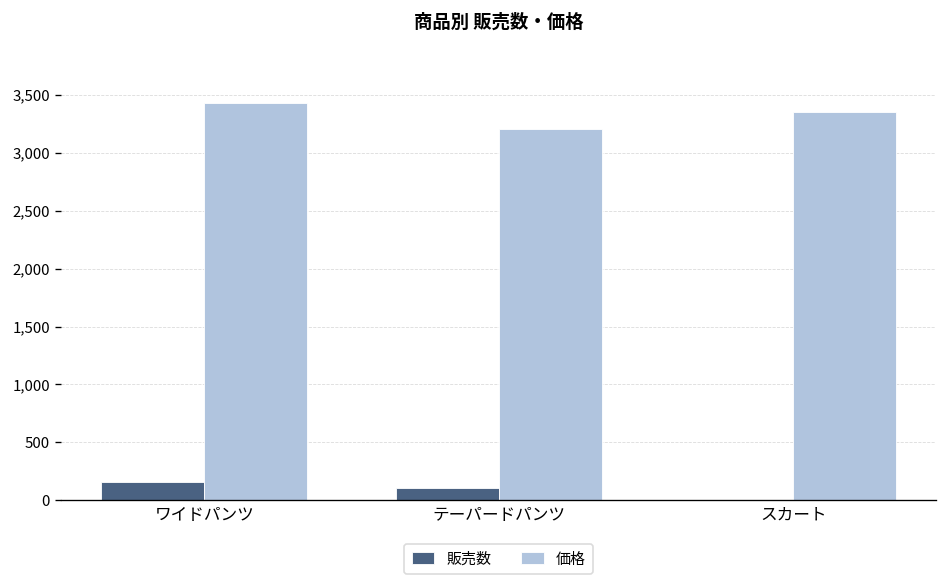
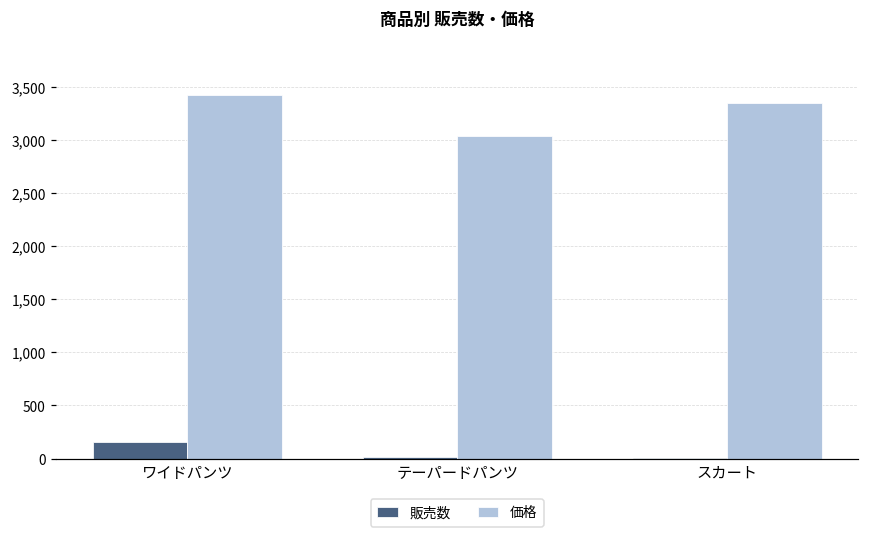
販売数, テーパードパンツ: 100 -> 0
価格, テーパードパンツ: 3,200 -> 3,000
